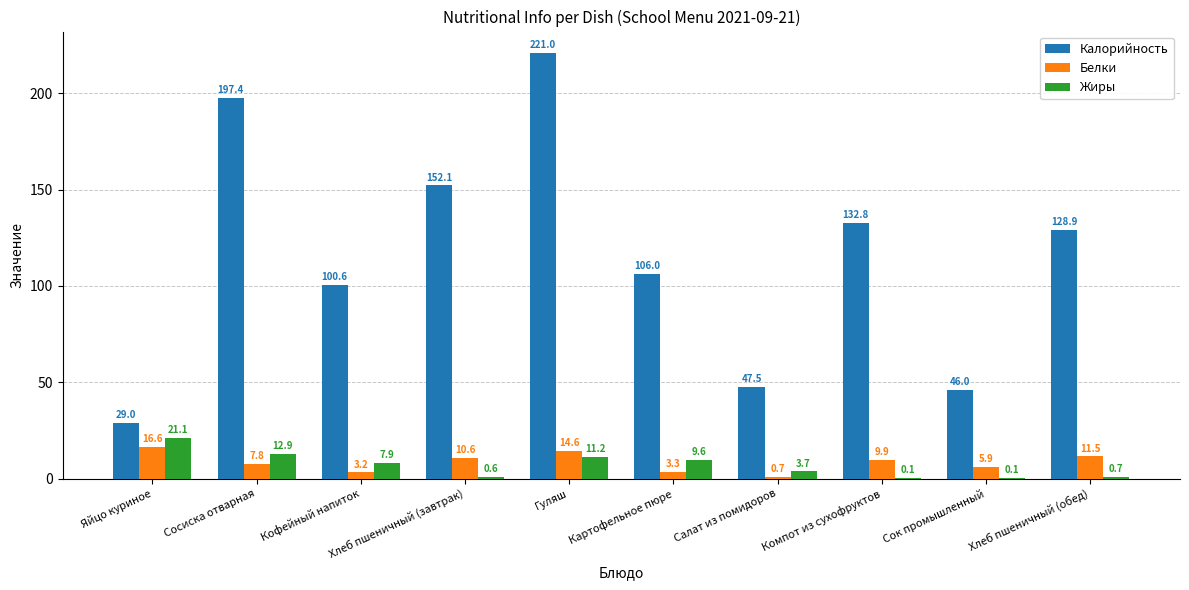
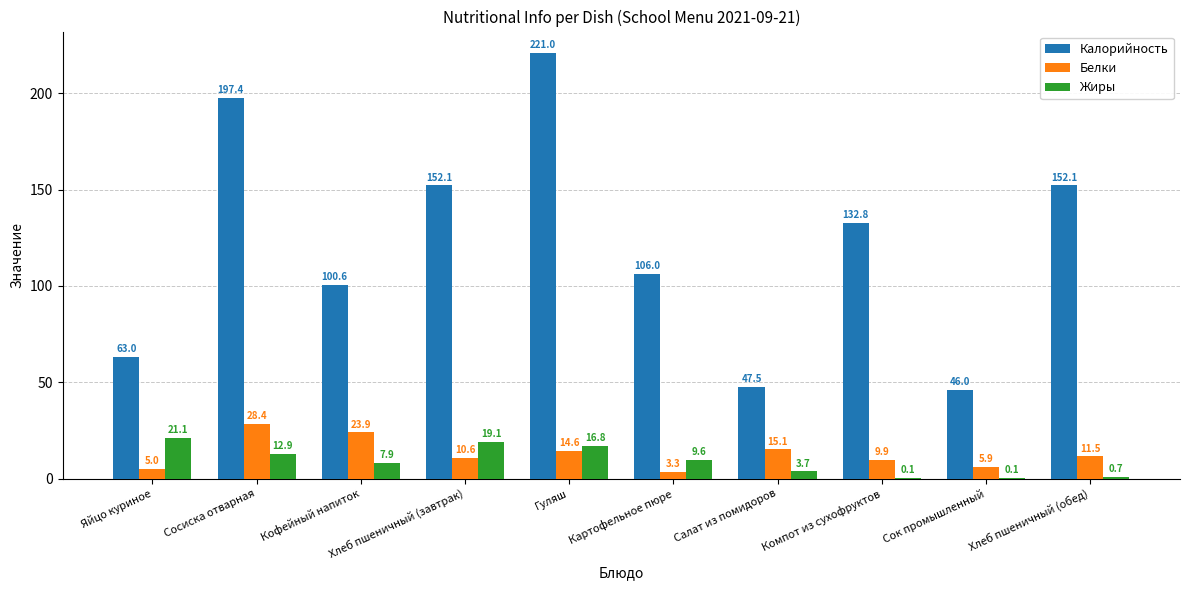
Калорийность, Яйцо куриное: 29.0 -> 63.0
Белки, Яйцо куриное: 16.6 -> 5.0
Белки, Сосиска отварная: 7.8 -> 28.4
Белки, Кофейный напиток: 3.2 -> 23.9
Жиры, Хлеб пшеничный (завтрак): 0.6 -> 19.1
Жиры, Гуляш: 11.2 -> 16.8
Белки, Салат из помидоров: 0.7 -> 15.1
Калорийность, Хлеб пшеничный (обед): 128.9 -> 152.1
